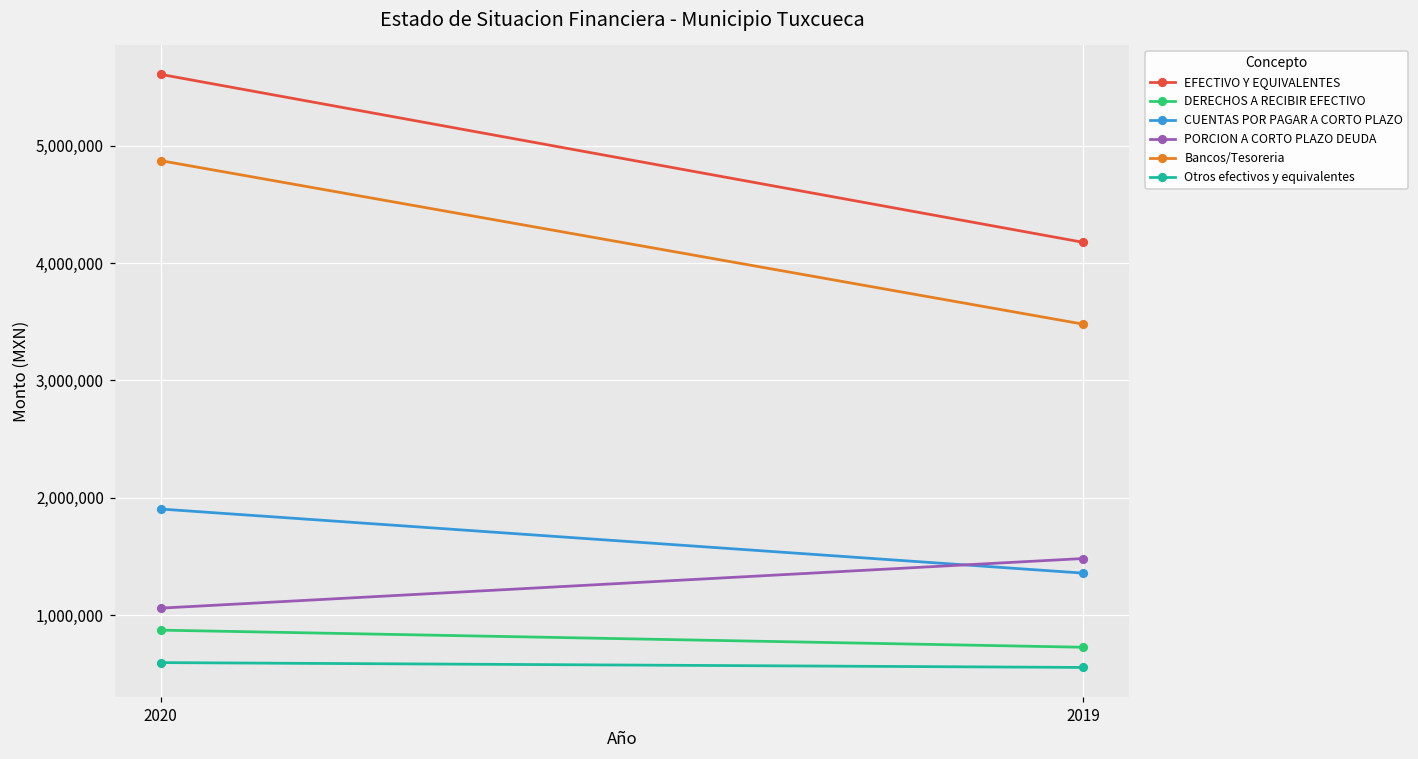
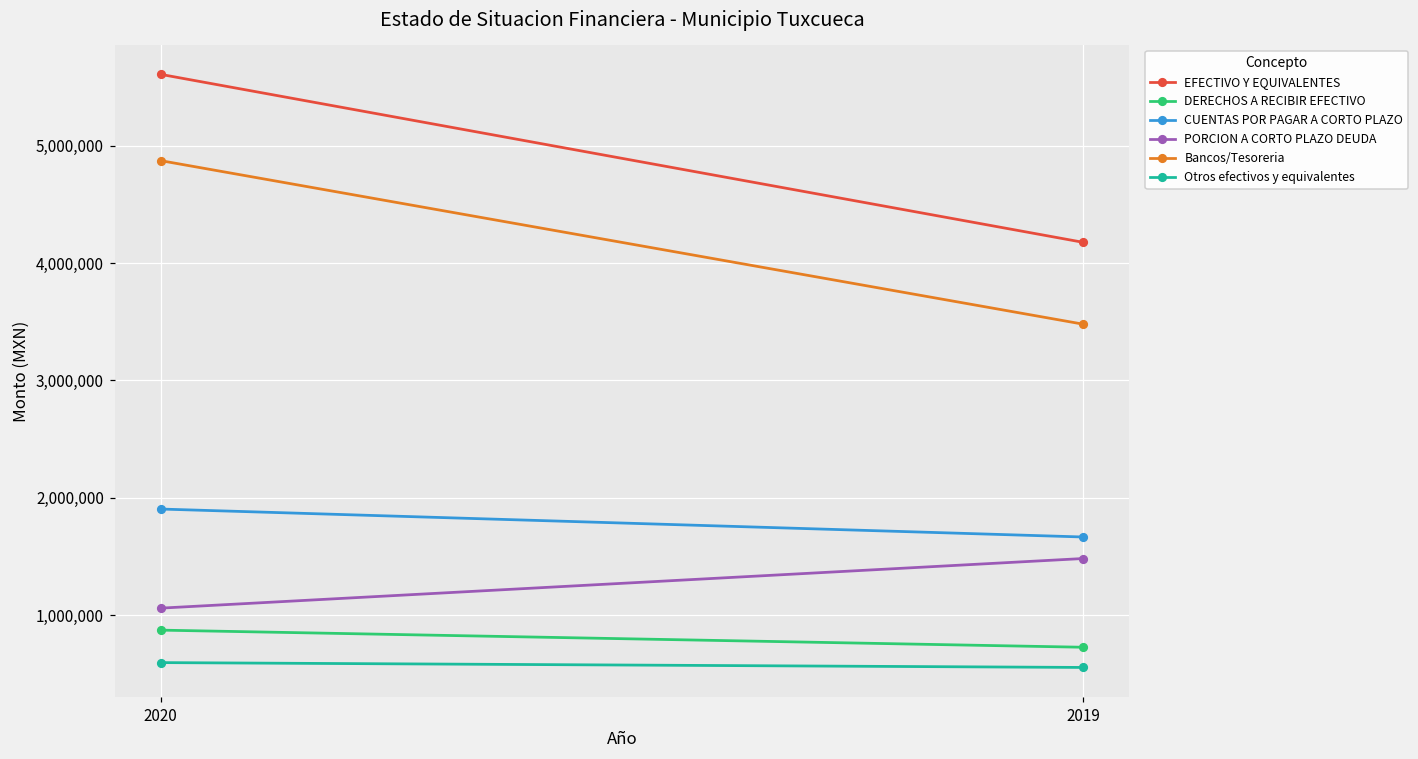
CUENTAS POR PAGAR A CORTO PLAZO, 2019: 1,360,000 -> 1,670,000
